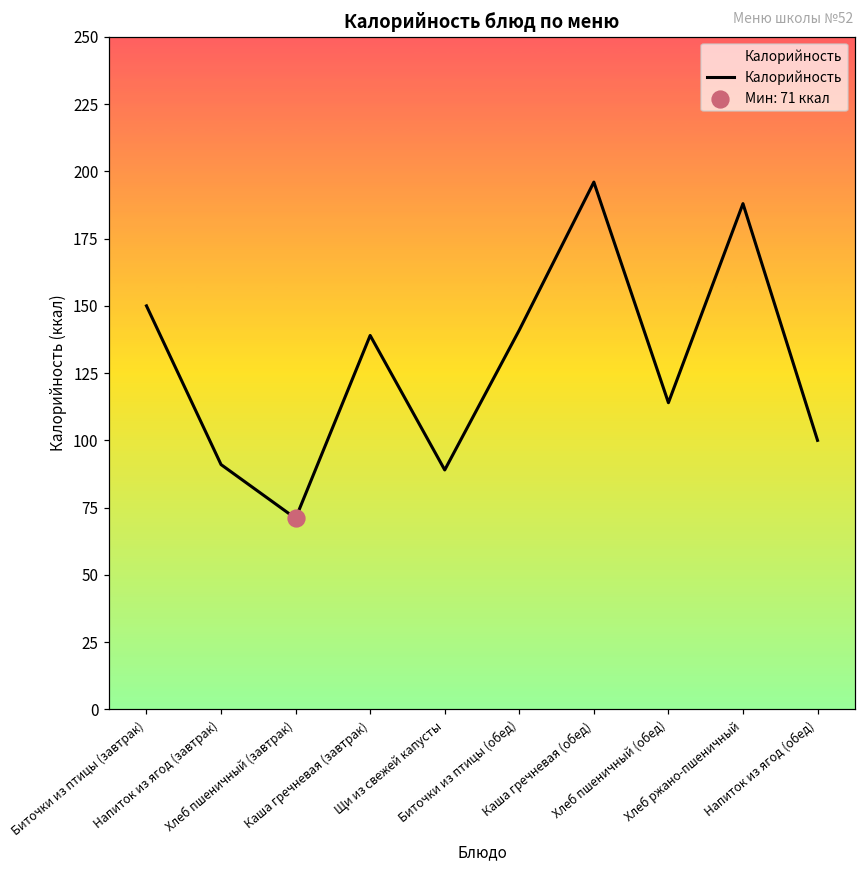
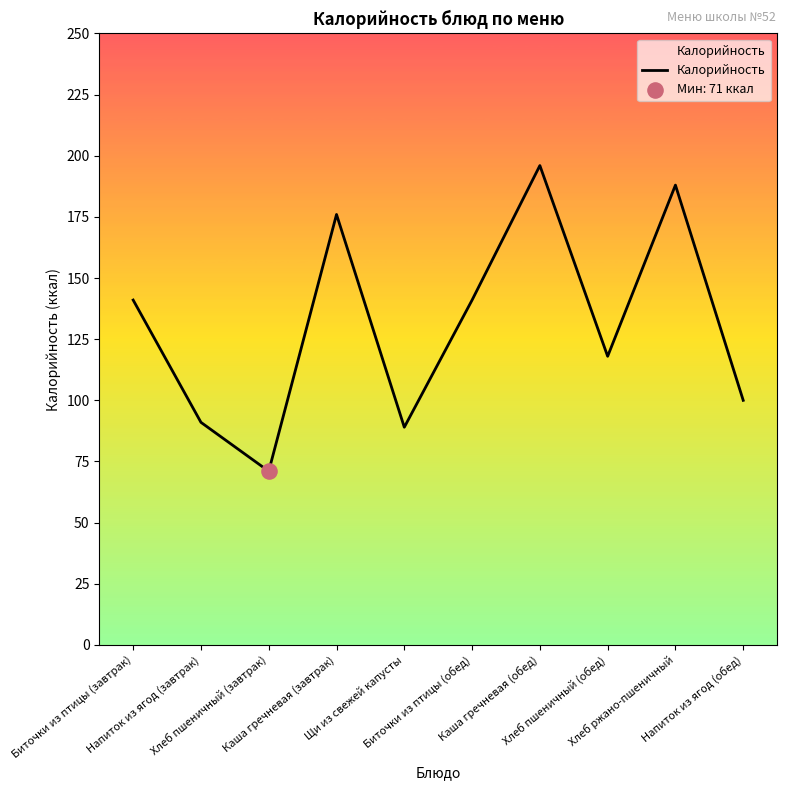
Калорийность, Биточки из птицы (завтрак): 150 -> 141
Калорийность, Каша гречневая (завтрак): 139 -> 176
Калорийность, Хлеб пшеничный (обед): 114 -> 118
